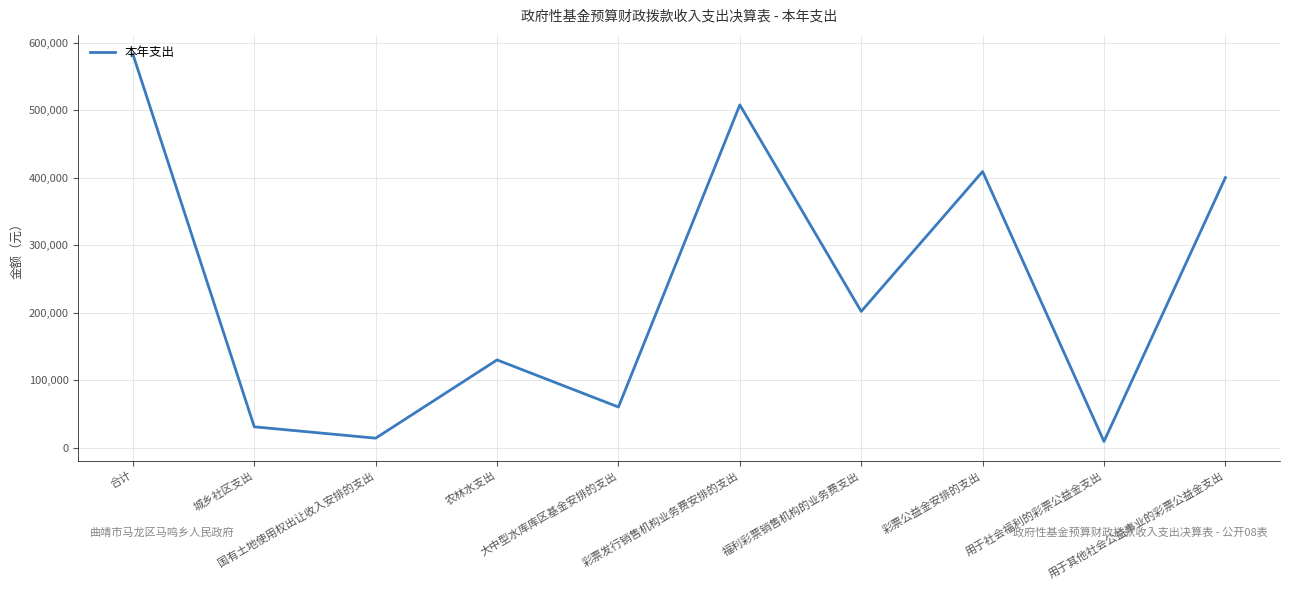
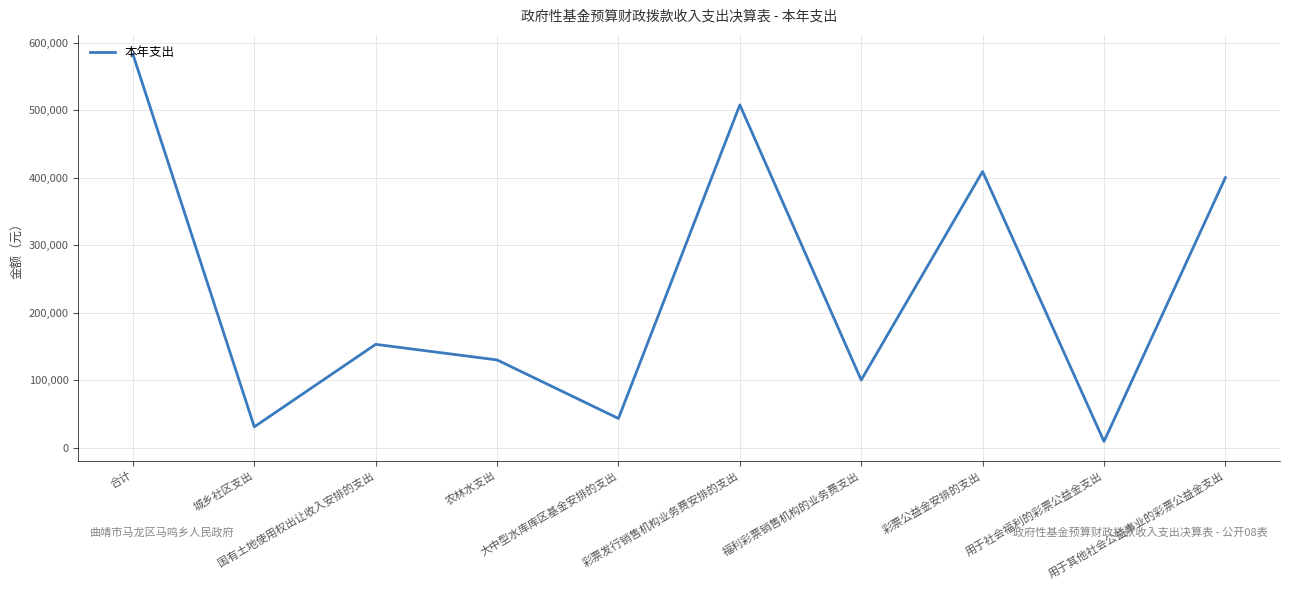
国有土地使用权出让收入安排的支出: 10,000 -> 150,000
大中型水库库区基金安排的支出: 60,000 -> 40,000
福利彩票销售机构的业务费支出: 200,000 -> 100,000
